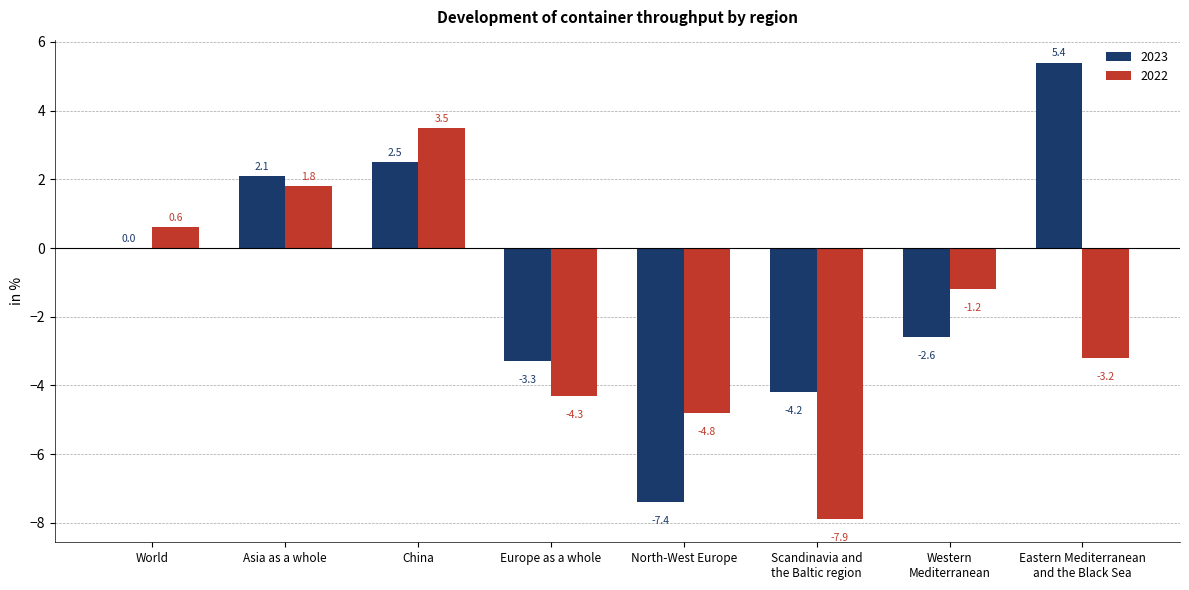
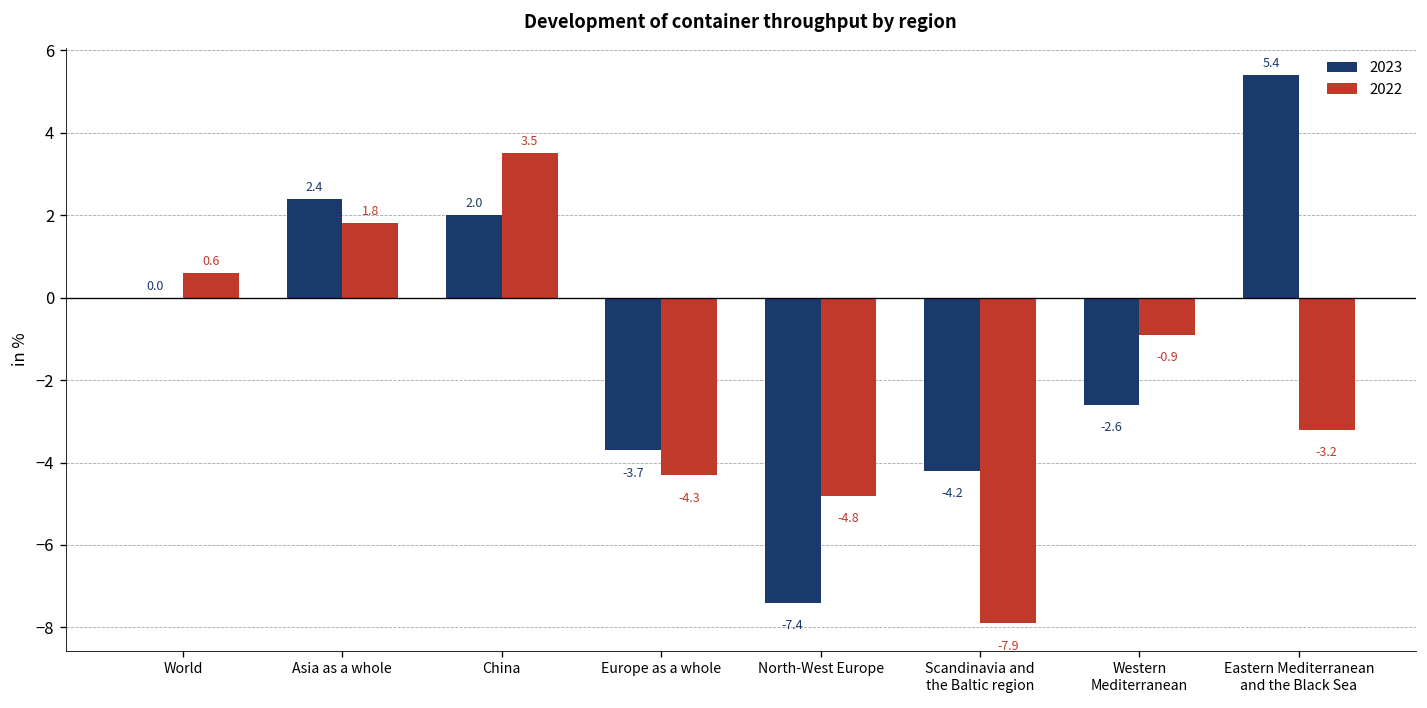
2023, Asia as a whole: 2.1 -> 2.4
2023, China: 2.5 -> 2.0
2023, Europe as a whole: -3.3 -> -3.7
2022, Western Mediterranean: -1.2 -> -0.9
